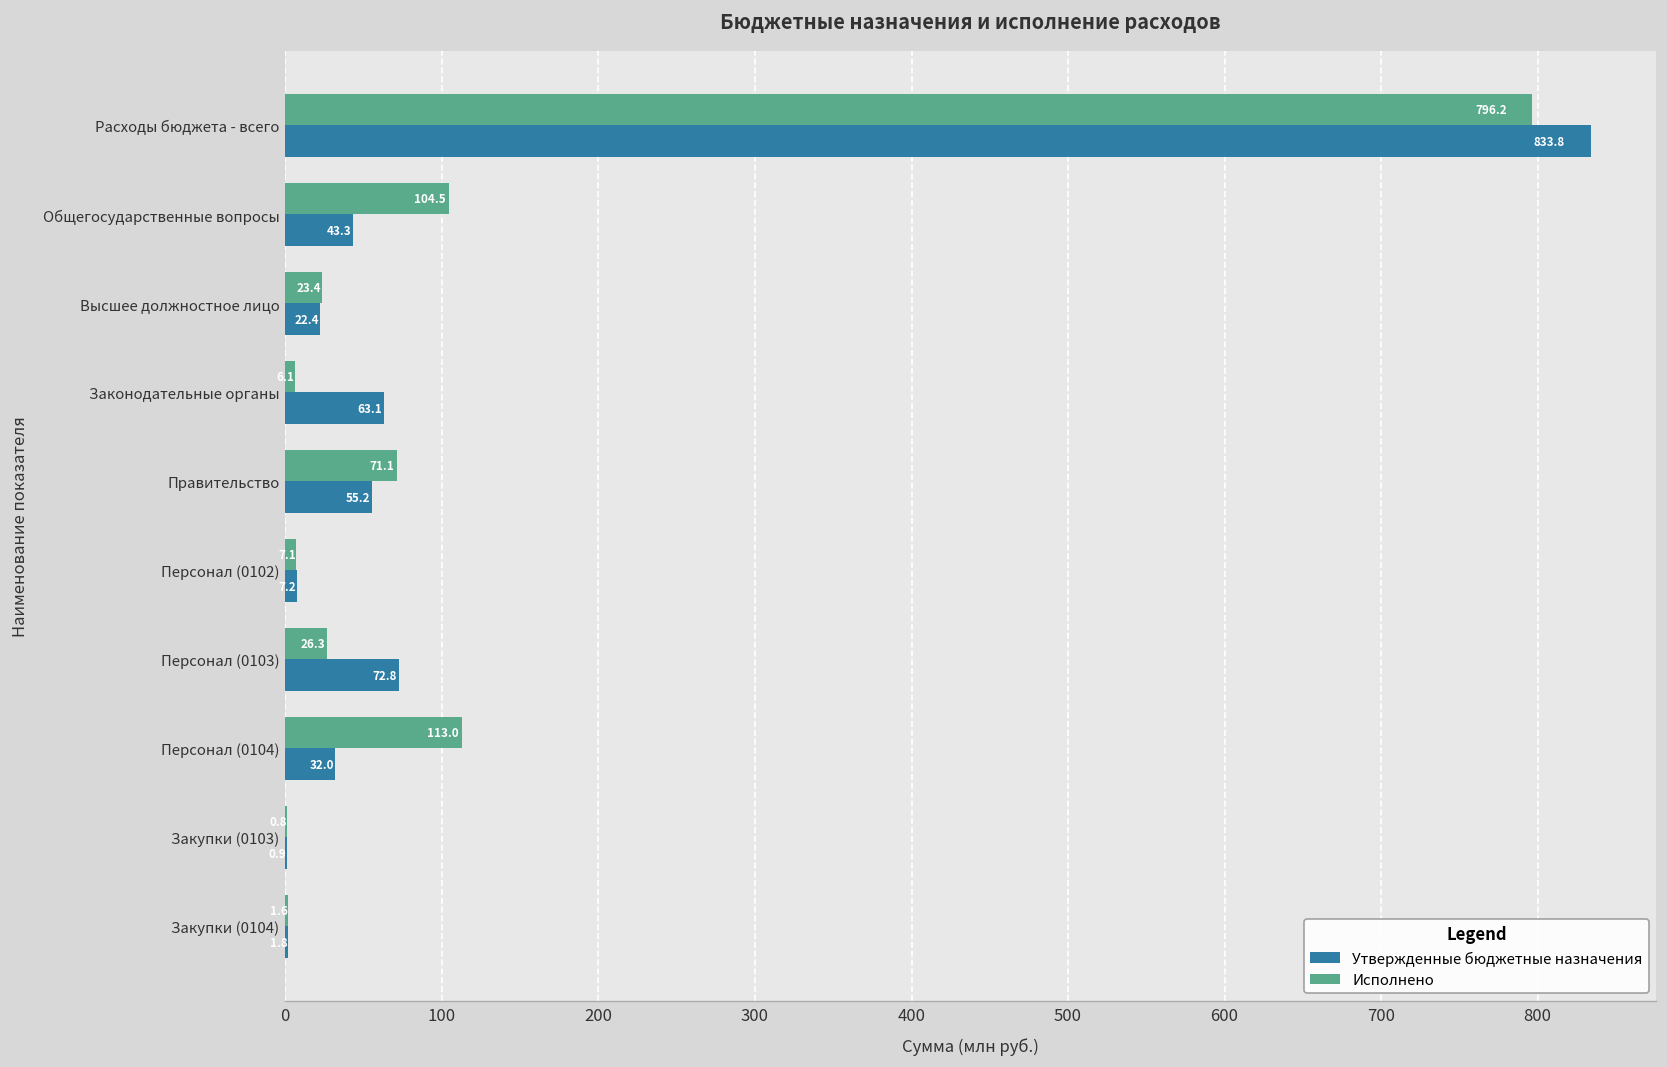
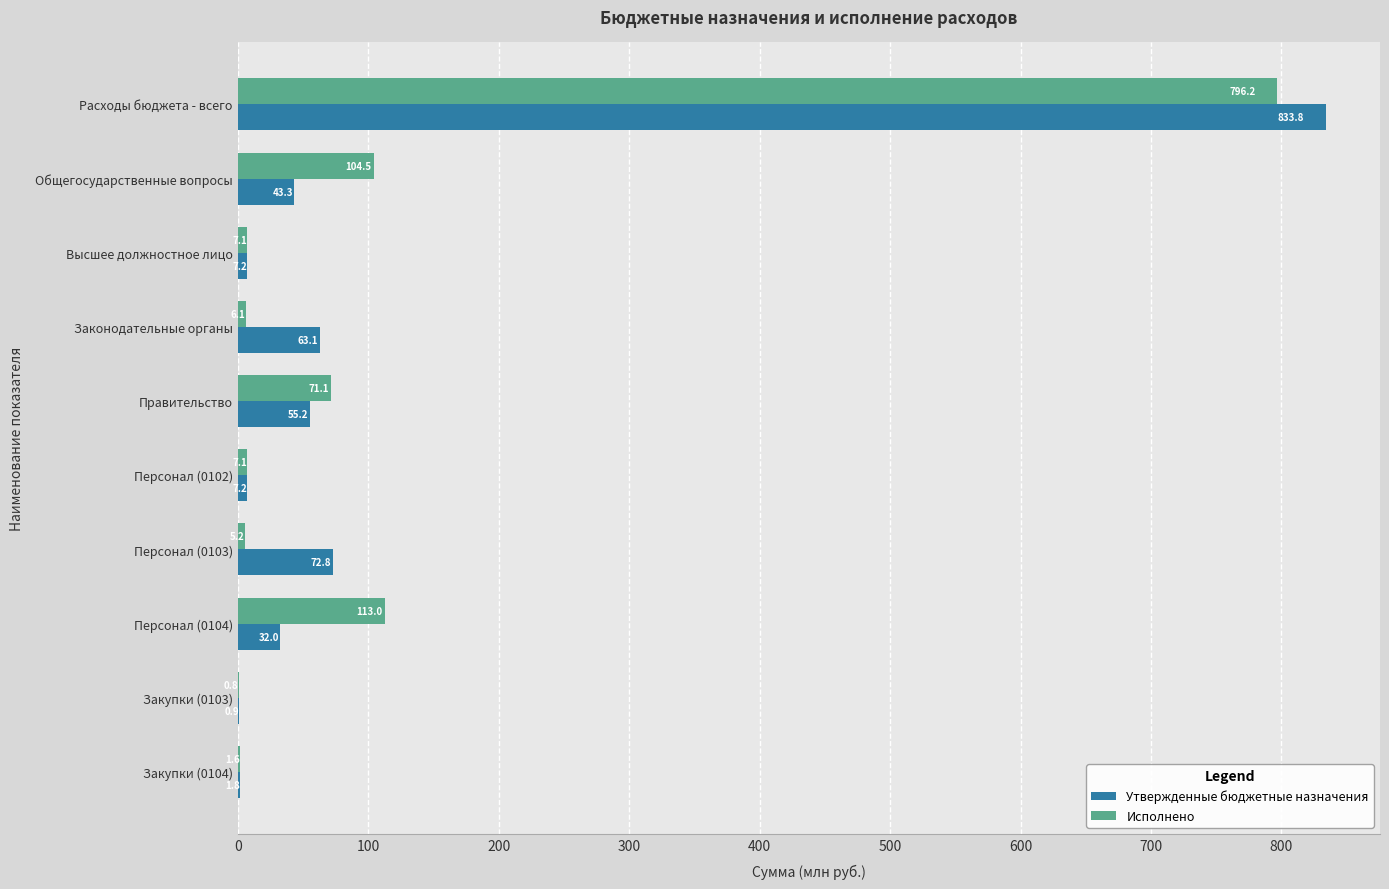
Исполнено, Высшее должностное лицо: 23.4 -> 7.1
Утвержденные бюджетные назначения, Высшее должностное лицо: 22.4 -> 7.2
Исполнено, Персонал (0103): 26 -> 5
